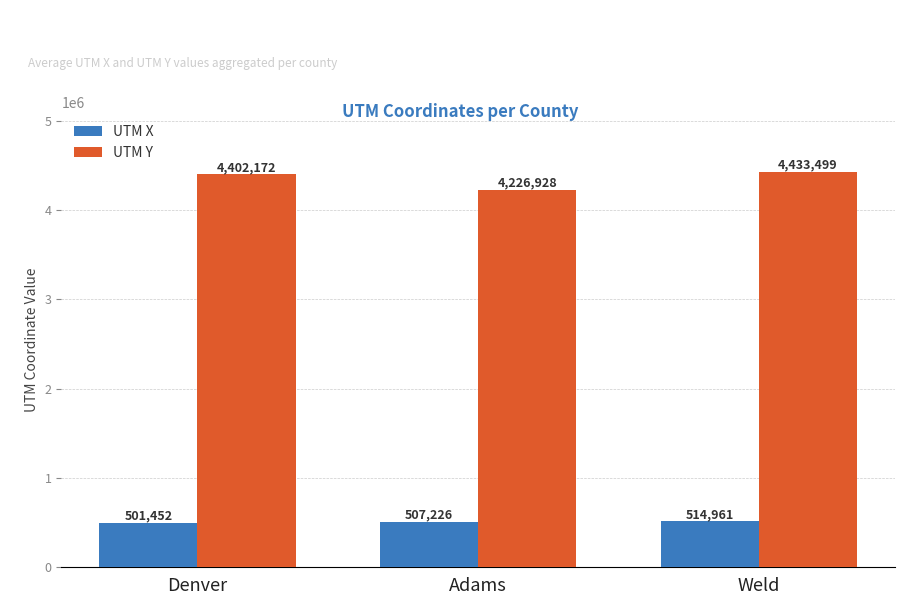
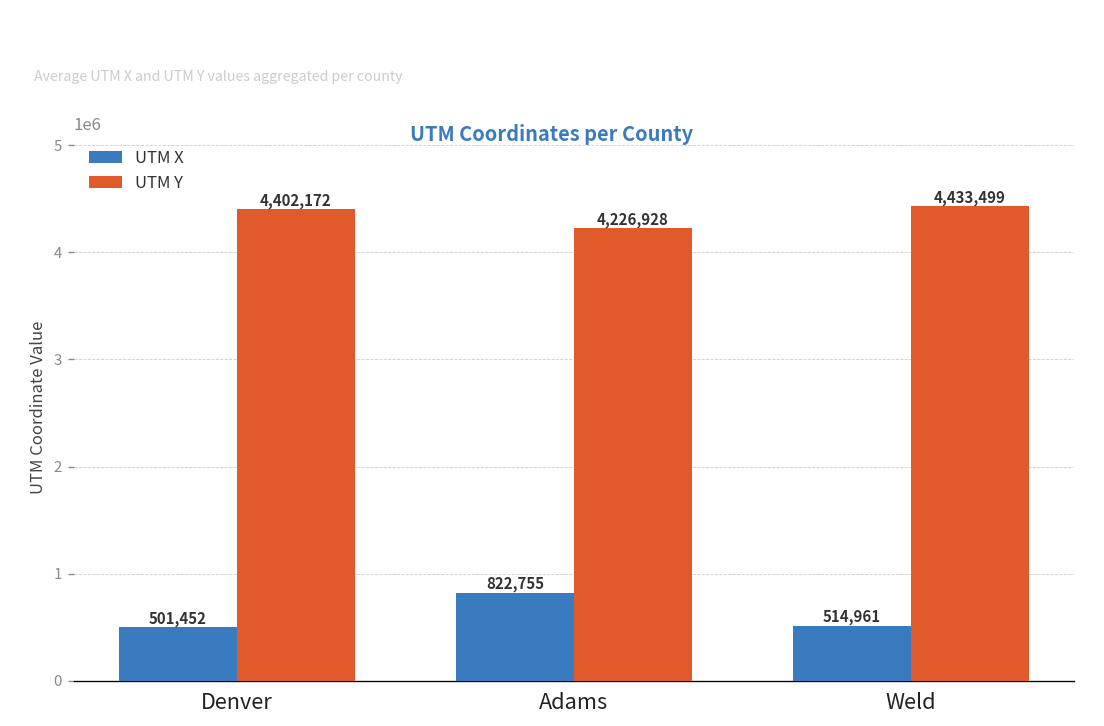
UTM X, Adams: 507,226 -> 822,755
